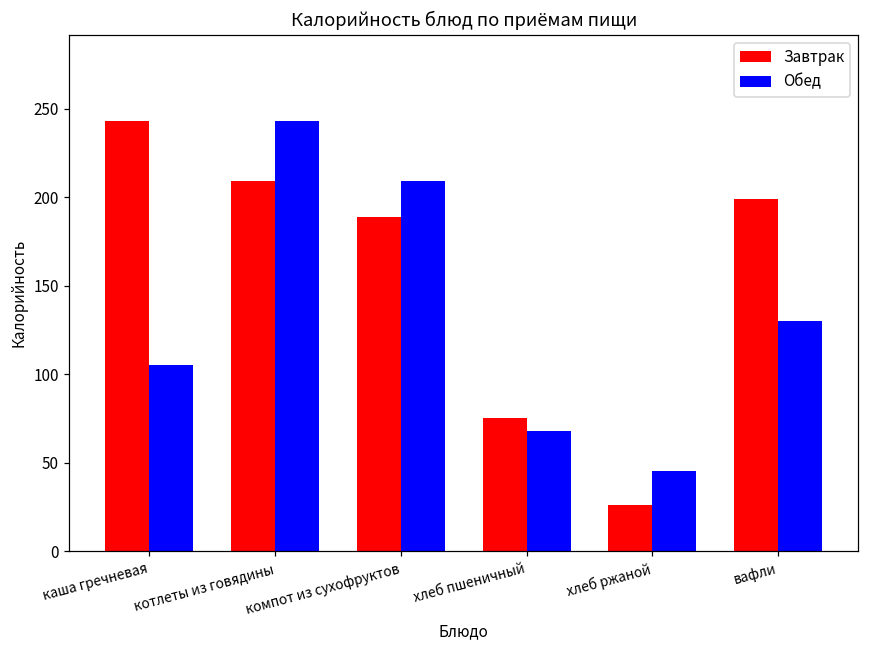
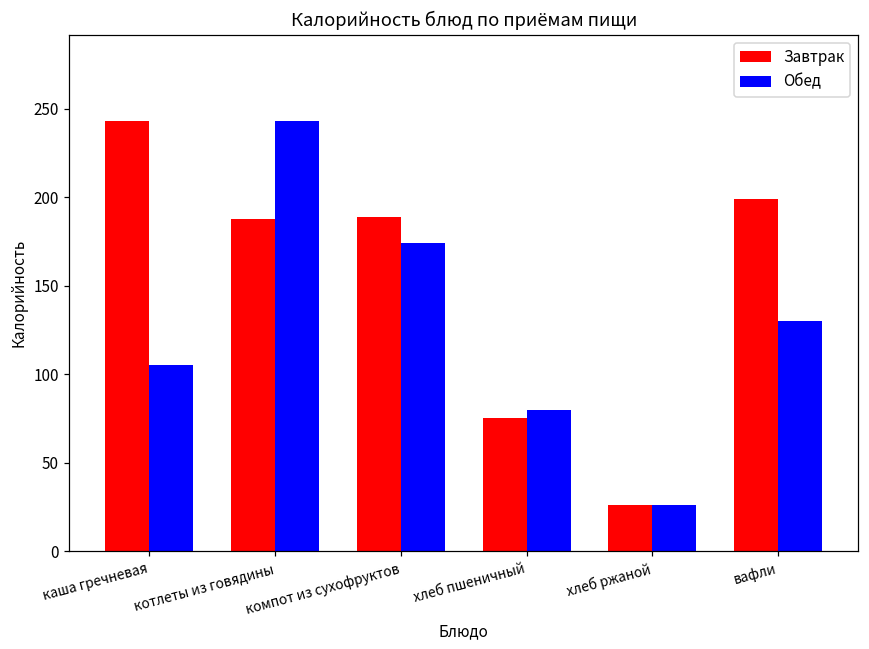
Завтрак, котлеты из говядины: 209 -> 188
Обед, компот из сухофруктов: 209 -> 174
Обед, хлеб пшеничный: 68 -> 80
Обед, хлеб ржаной: 45 -> 26
